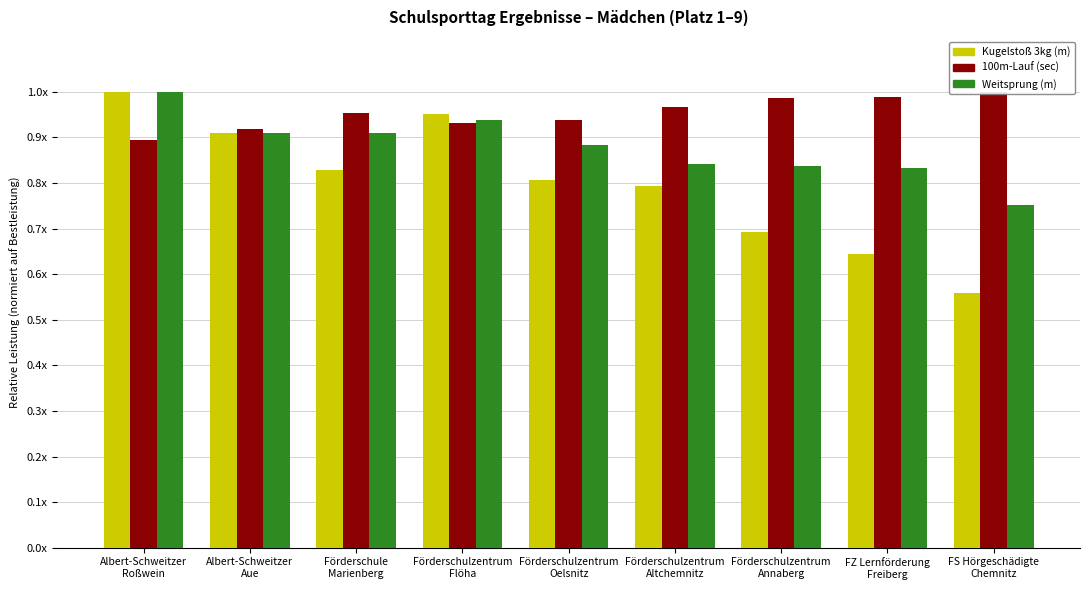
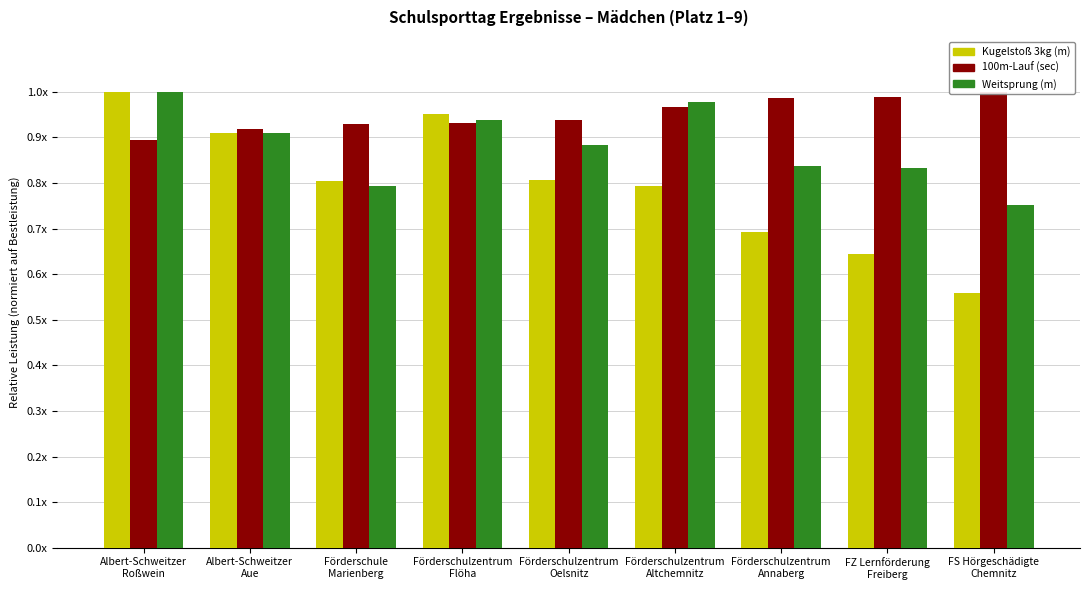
Kugelstoß 3kg (m), Förderschule Marienberg: 0.83x -> 0.80x
100m-Lauf (sec), Förderschule Marienberg: 0.95x -> 0.93x
Weitsprung (m), Förderschule Marienberg: 0.91x -> 0.79x
Weitsprung (m), Förderschulzentrum Altchemnitz: 0.84x -> 0.98x
